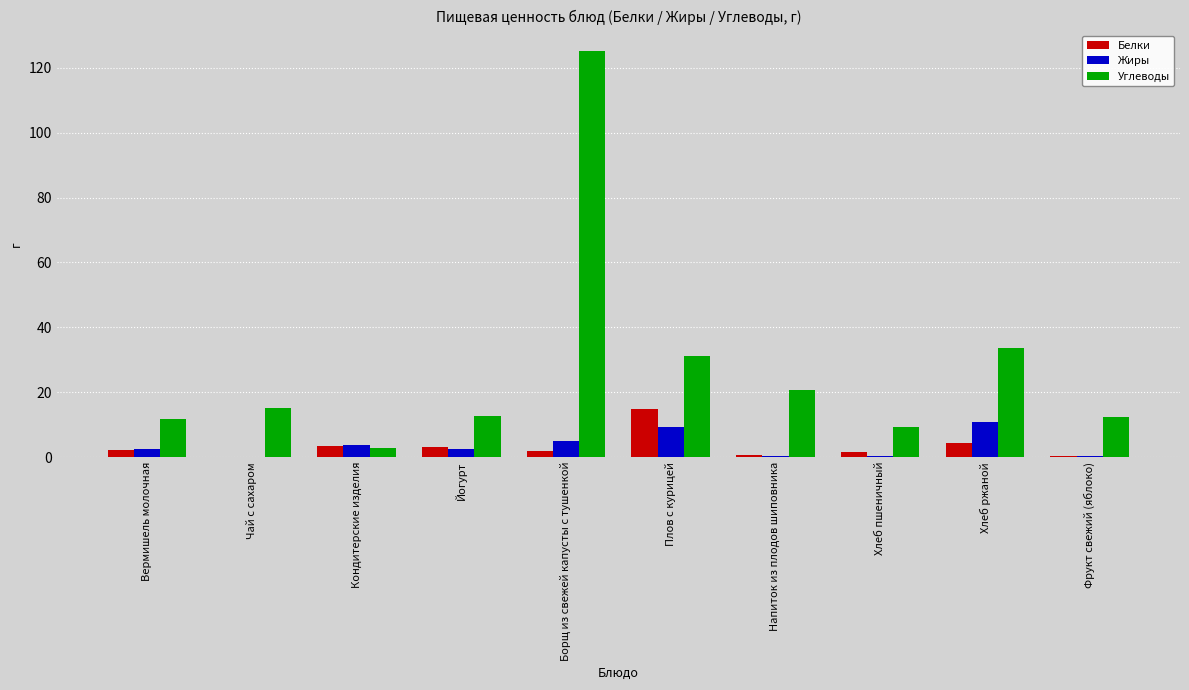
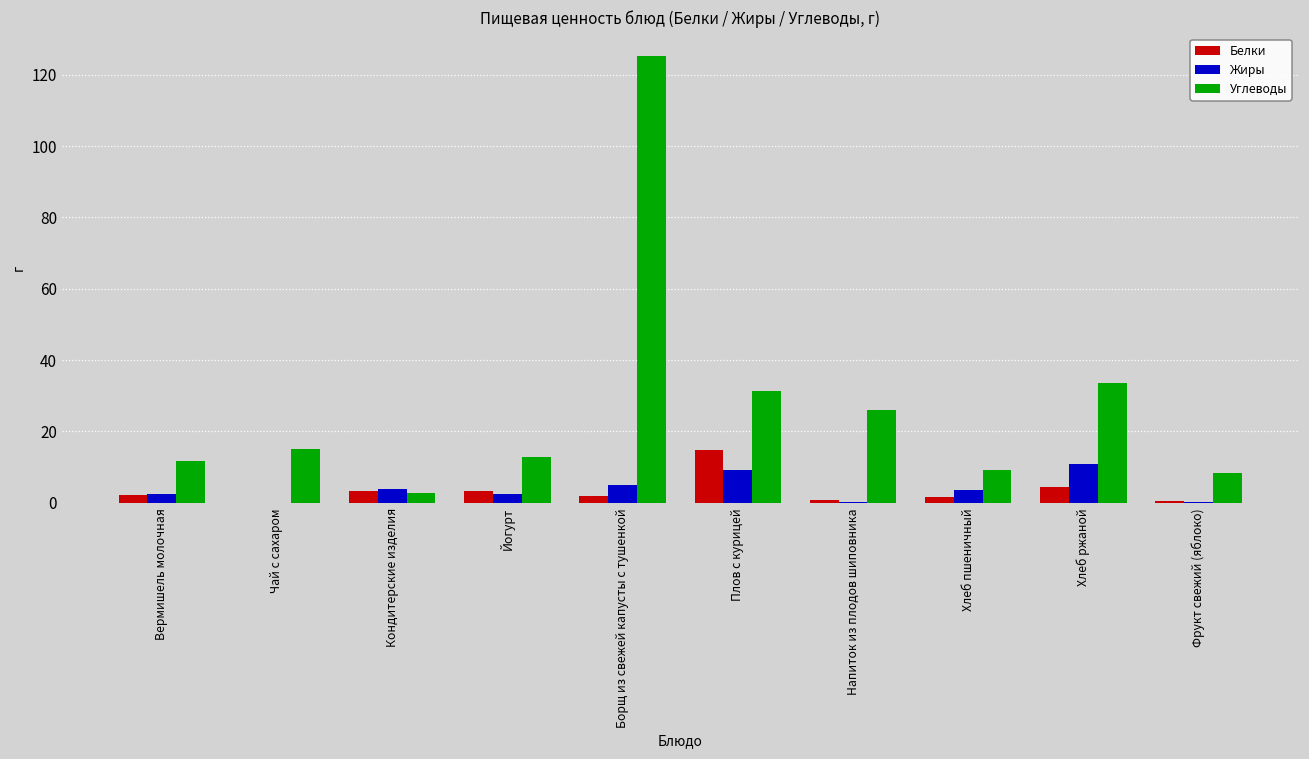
Углеводы, Напиток из плодов шиповника: 21 -> 26
Жиры, Хлеб пшеничный: 0 -> 4
Углеводы, Фрукт свежий (яблоко): 12 -> 8
